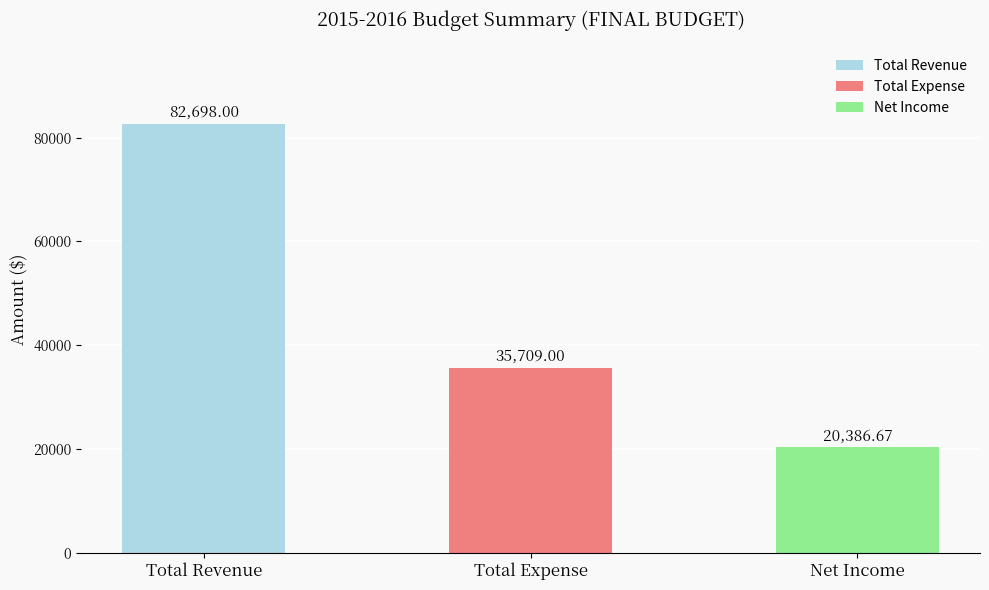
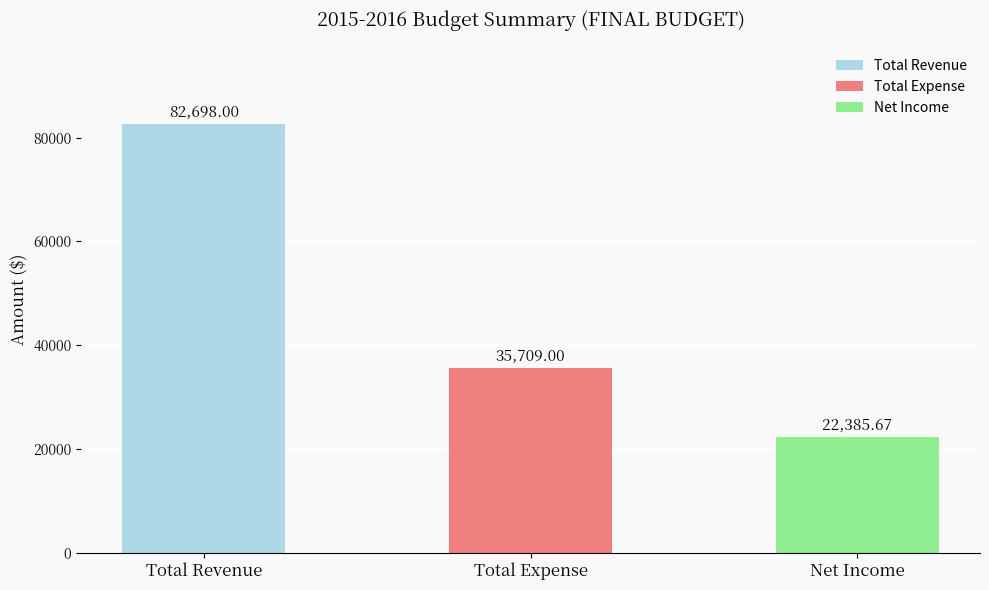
Net Income: 20,386.67 -> 22,385.67
